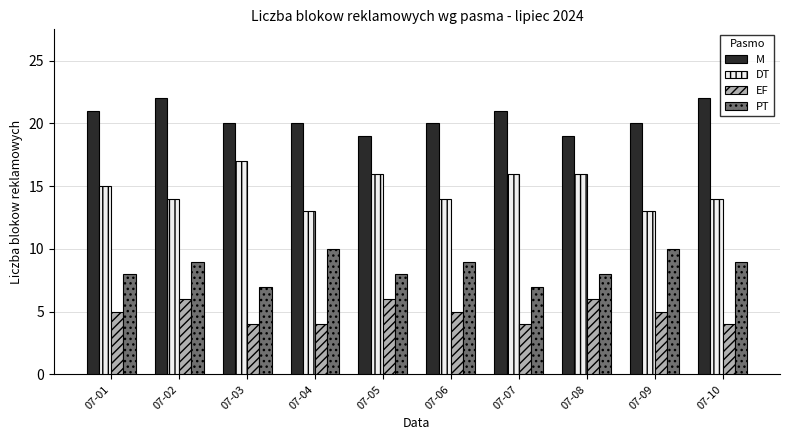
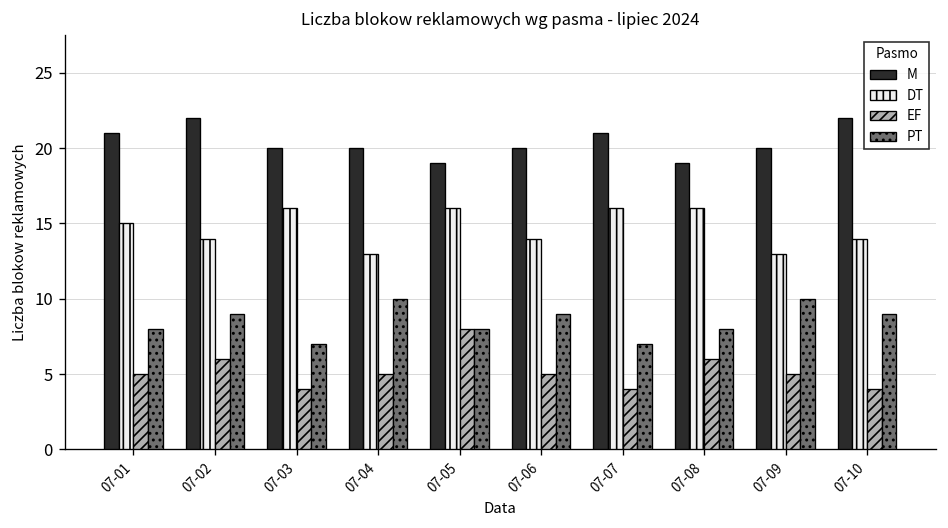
DT, 07-03: 17 -> 16
EF, 07-04: 4 -> 5
EF, 07-05: 6 -> 8
